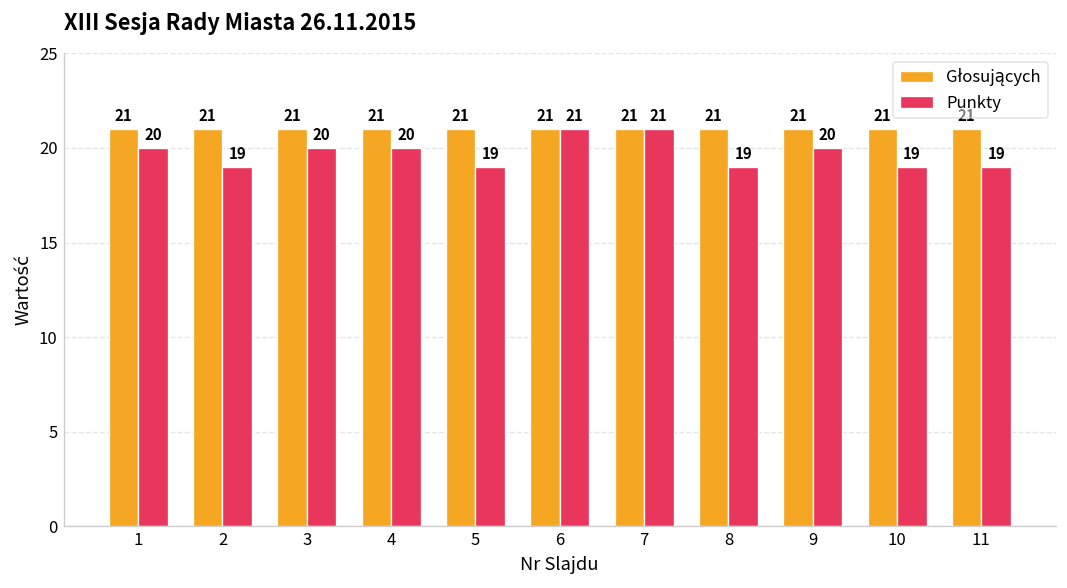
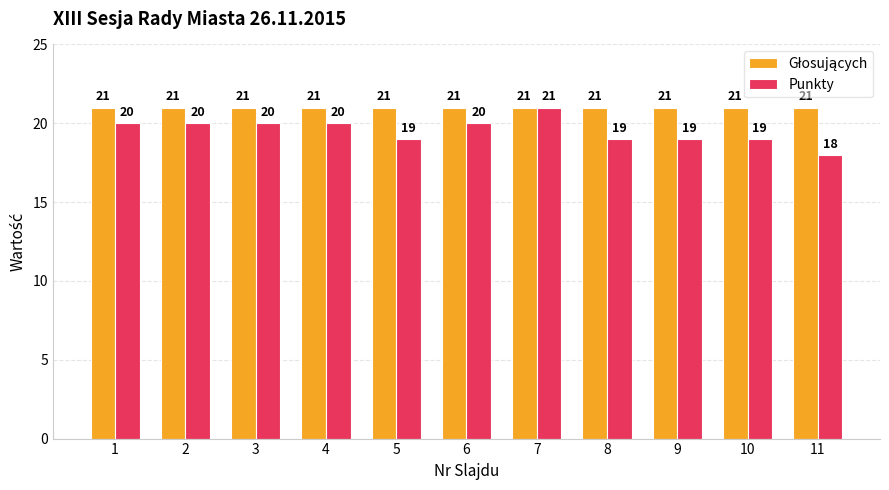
Punkty, 2: 19 -> 20
Punkty, 6: 21 -> 20
Punkty, 9: 20 -> 19
Punkty, 11: 19 -> 18
